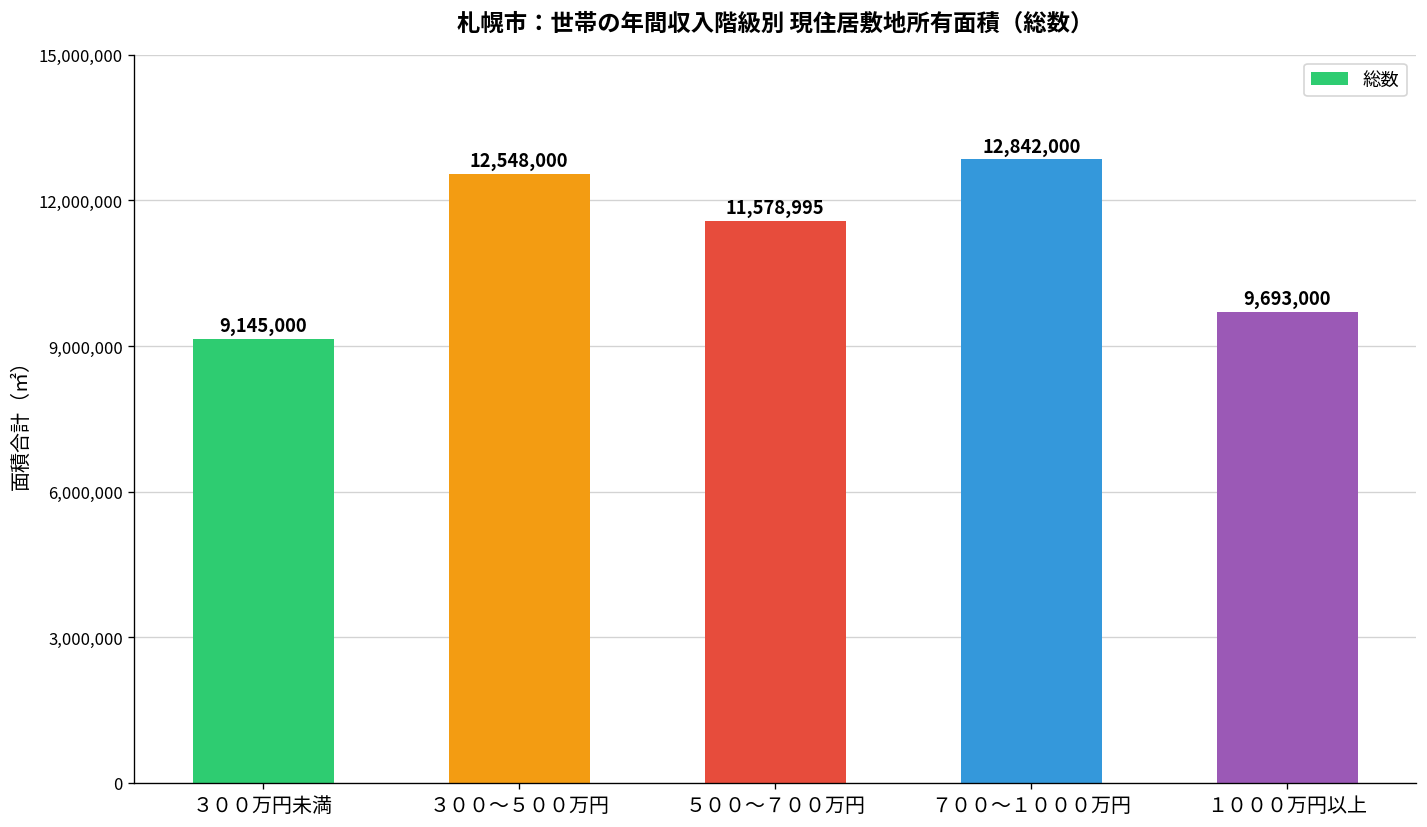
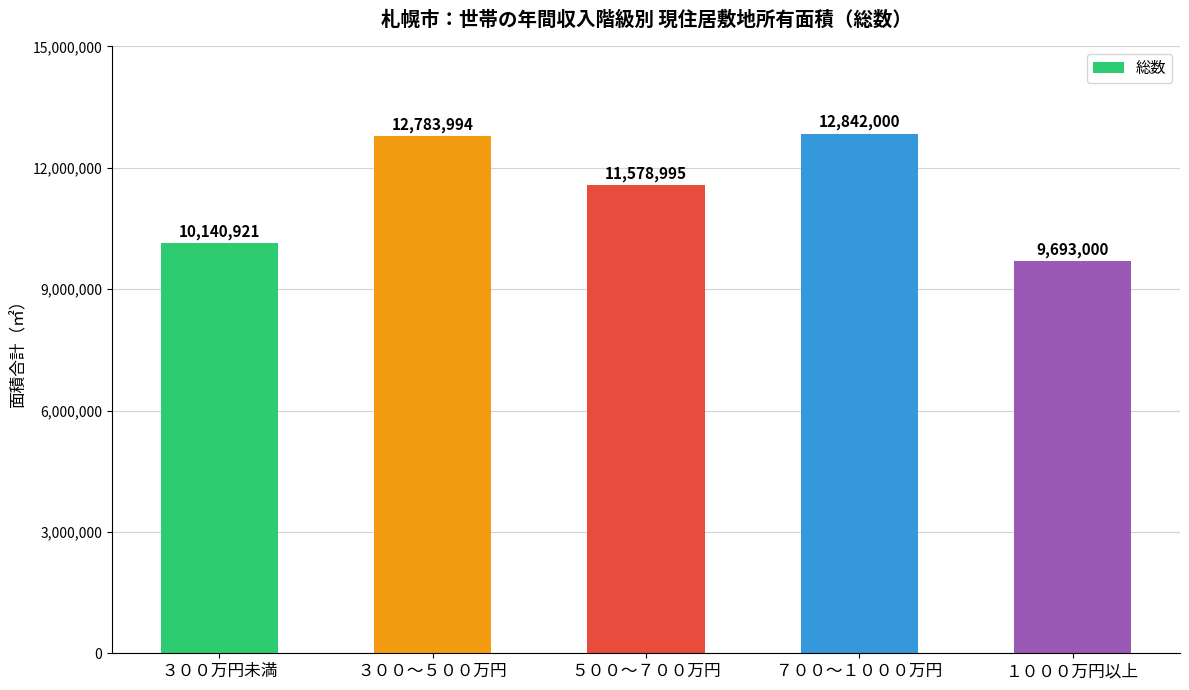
３００万円未満: 9,145,000 -> 10,140,921
３００～５００万円: 12,548,000 -> 12,783,994
